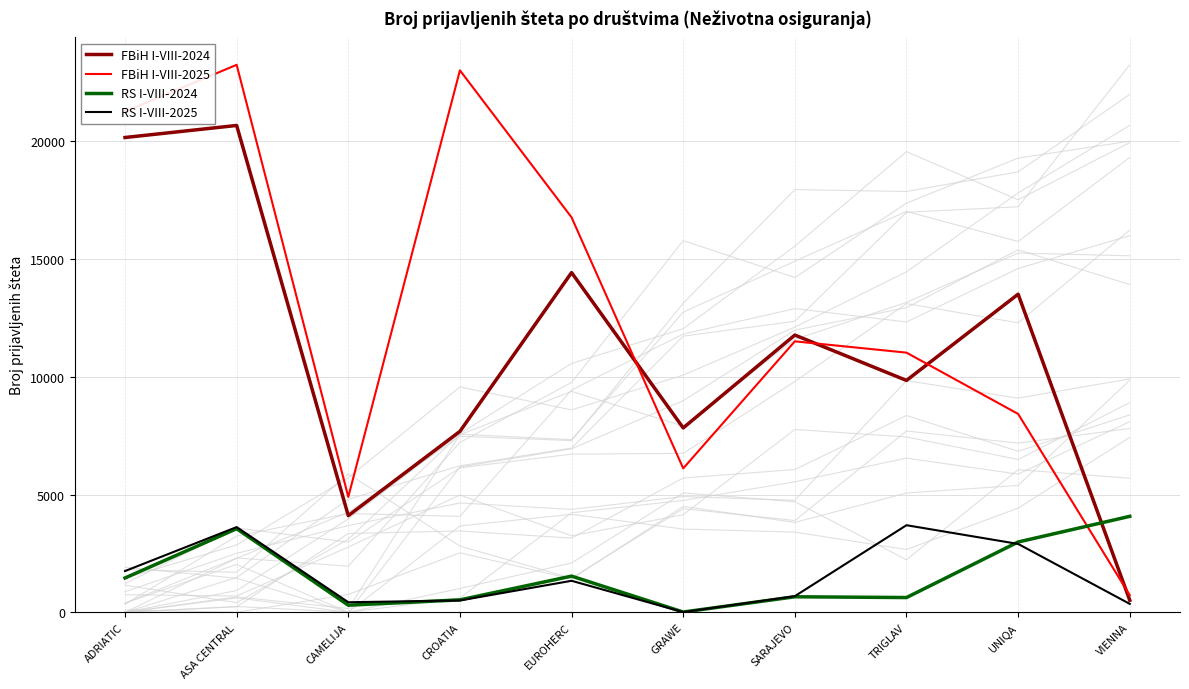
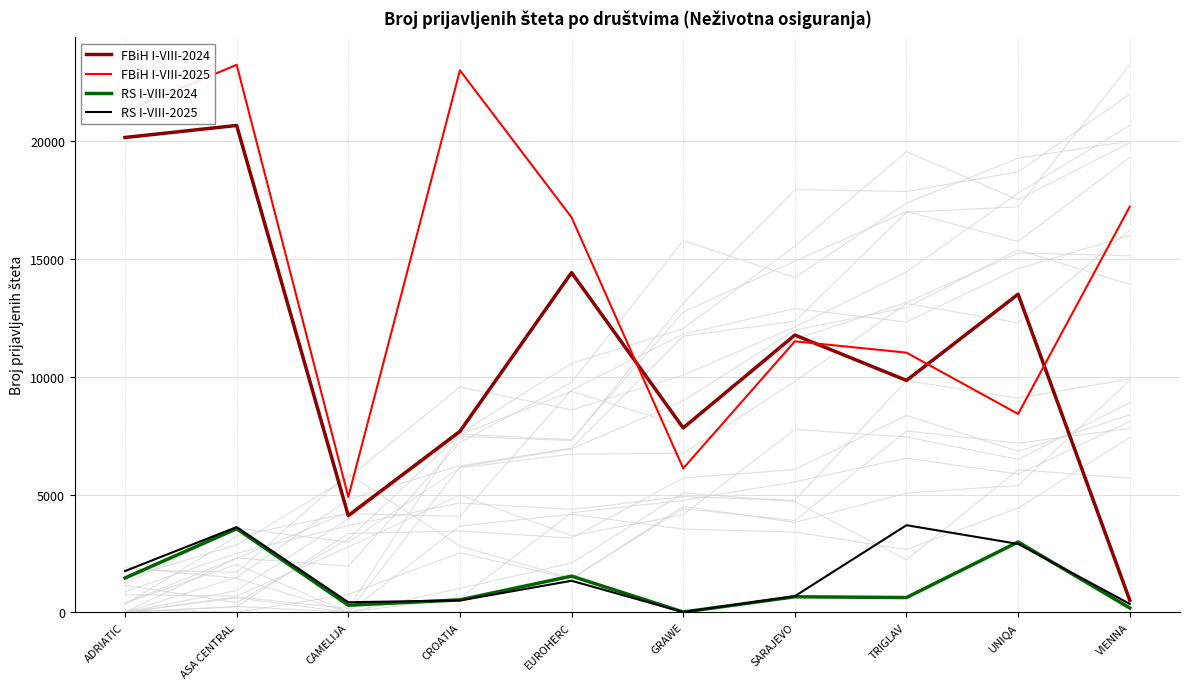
FBiH I-VIII-2025, VIENNA: 700 -> 17200
RS I-VIII-2024, VIENNA: 4100 -> 200
